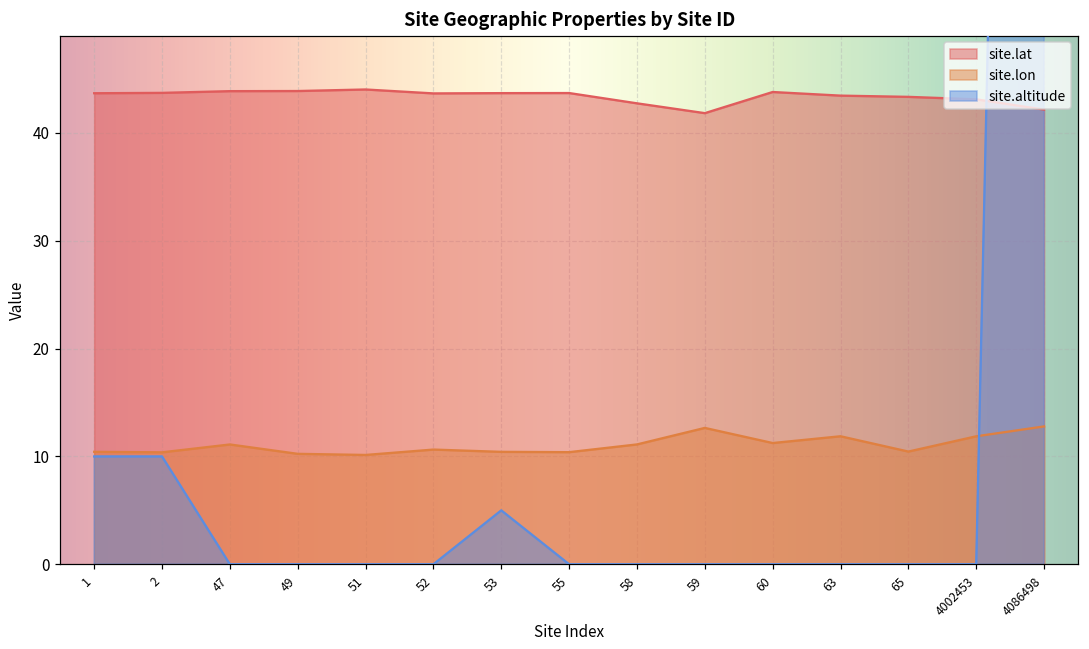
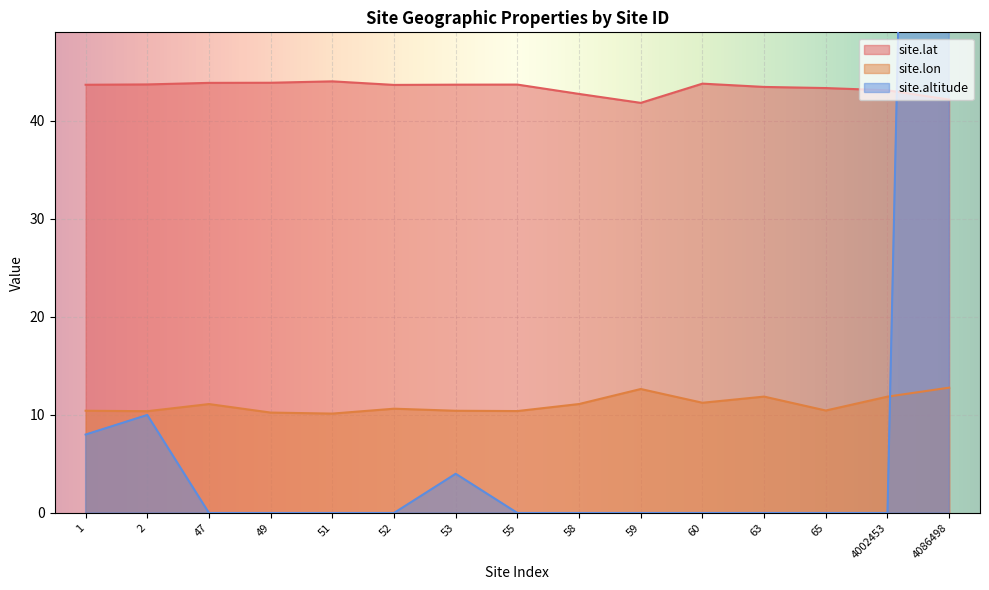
site.altitude, 1: 10 -> 8
site.altitude, 53: 5 -> 4
